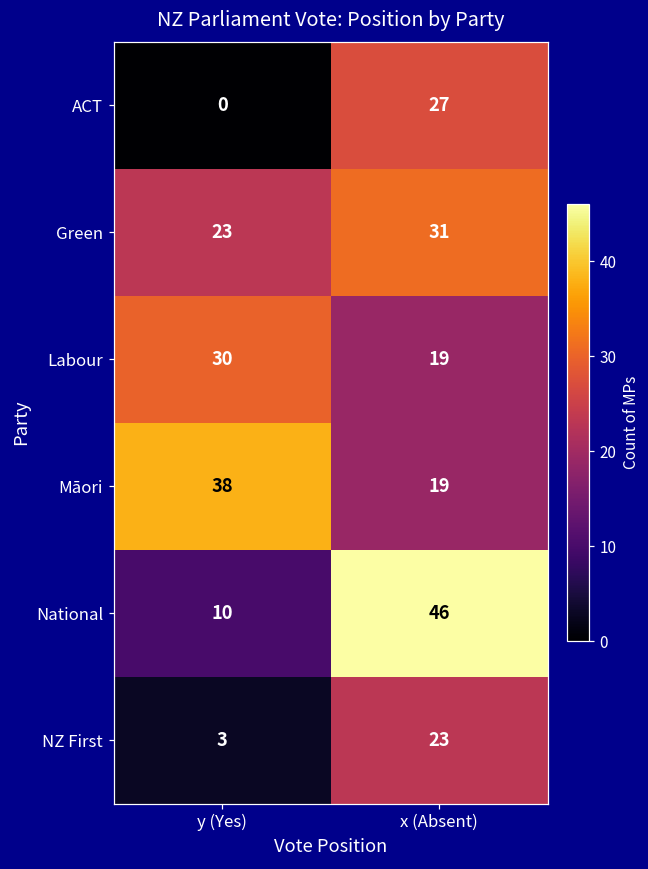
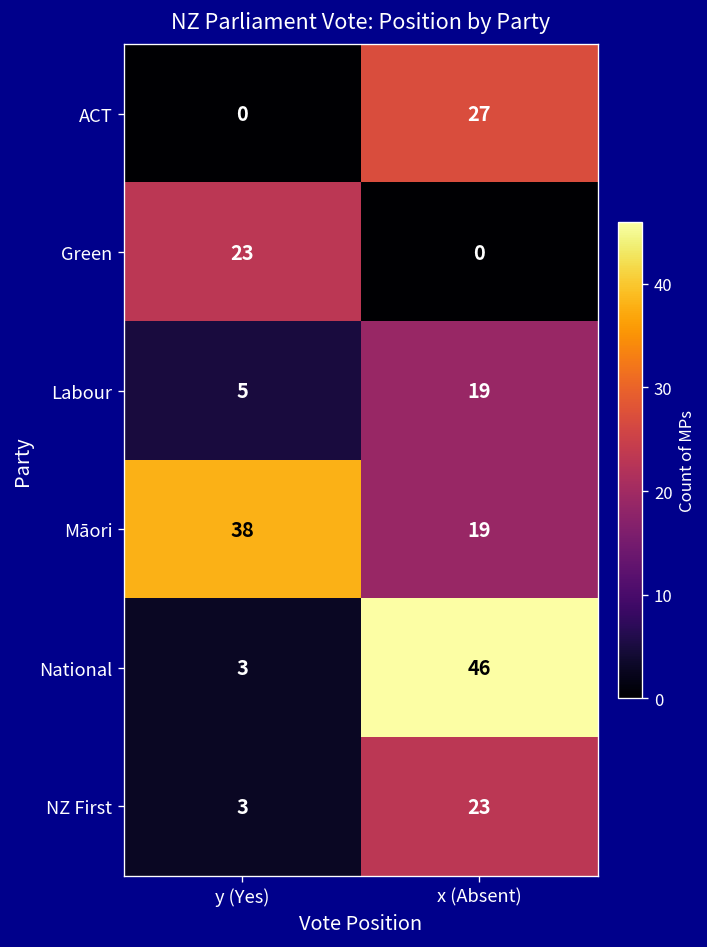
Green, x (Absent): 31 -> 0
Labour, y (Yes): 30 -> 5
National, y (Yes): 10 -> 3
